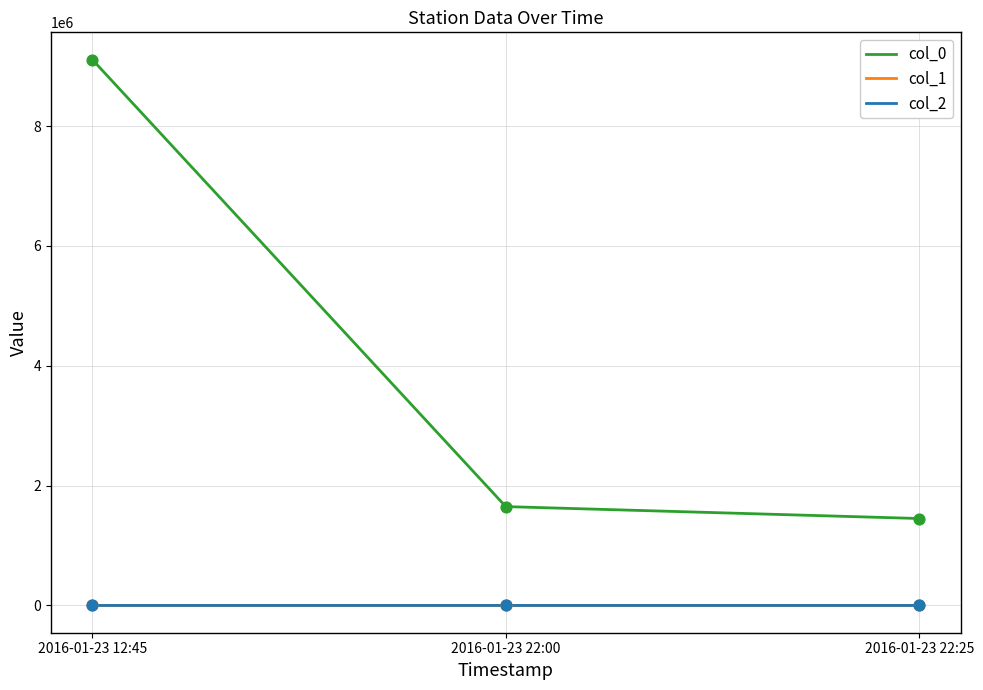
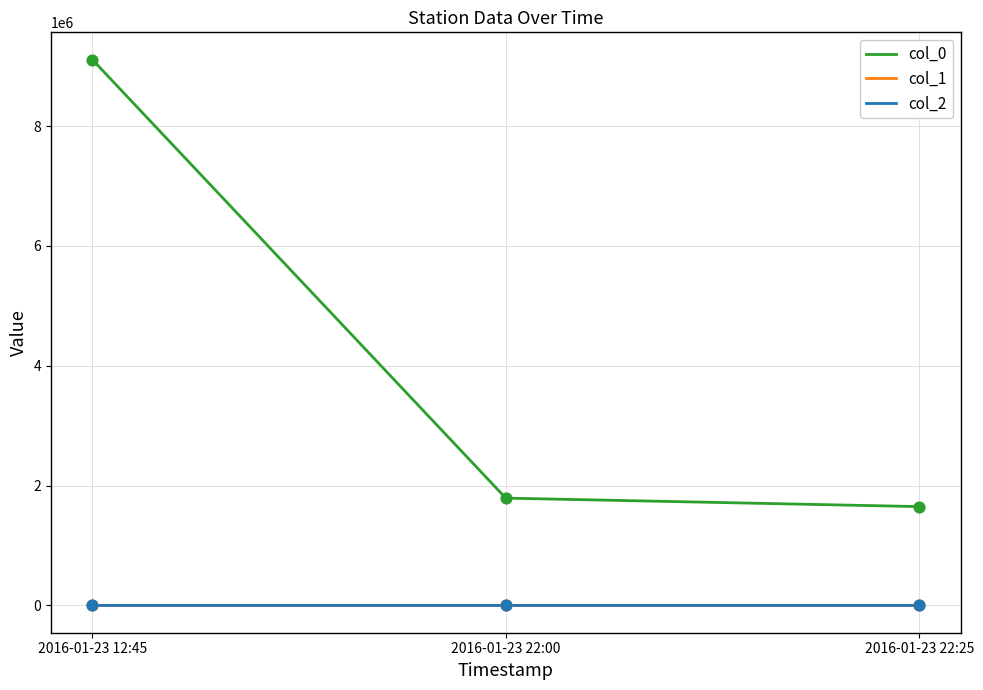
col_0, 2016-01-23 22:00: 1600000 -> 1800000
col_0, 2016-01-23 22:25: 1500000 -> 1600000
